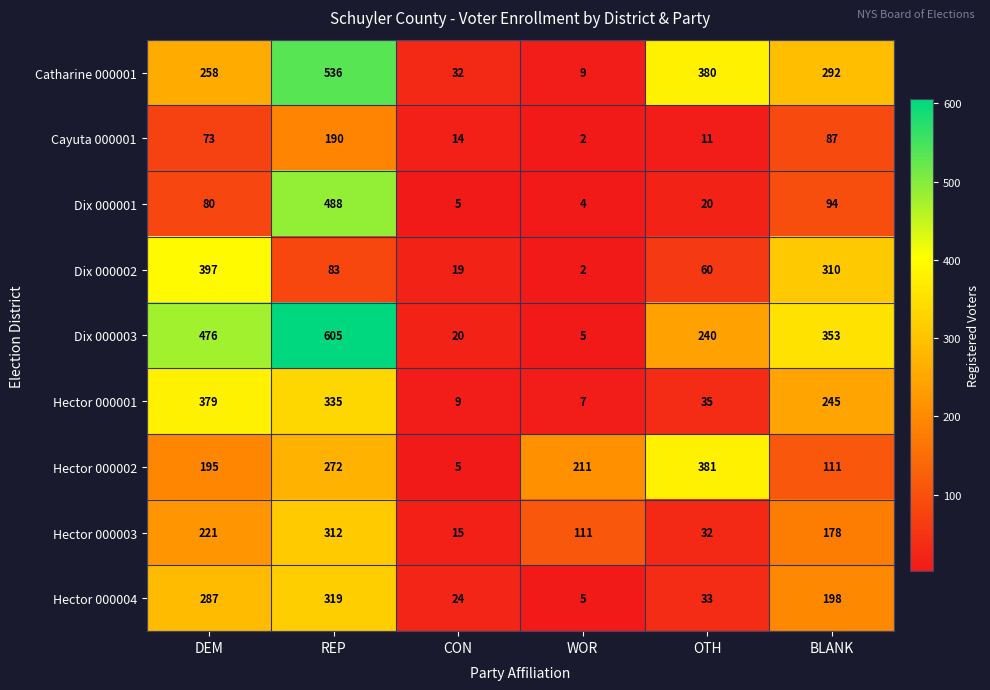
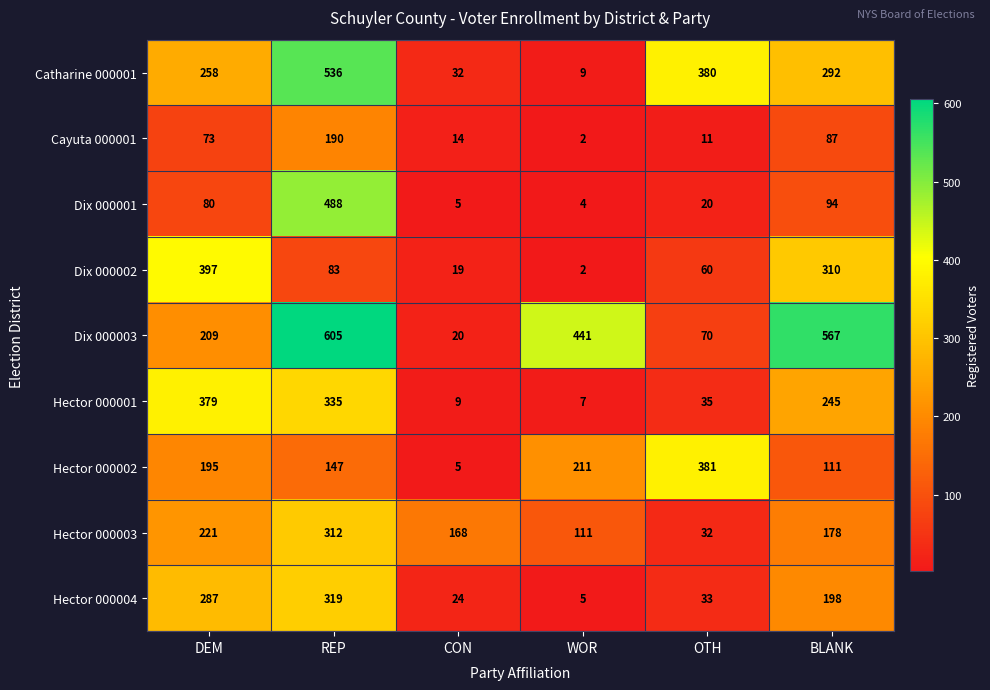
Dix 000003, DEM: 476 -> 209
Dix 000003, WOR: 5 -> 441
Dix 000003, OTH: 240 -> 70
Dix 000003, BLANK: 353 -> 567
Hector 000002, REP: 272 -> 147
Hector 000003, CON: 15 -> 168
